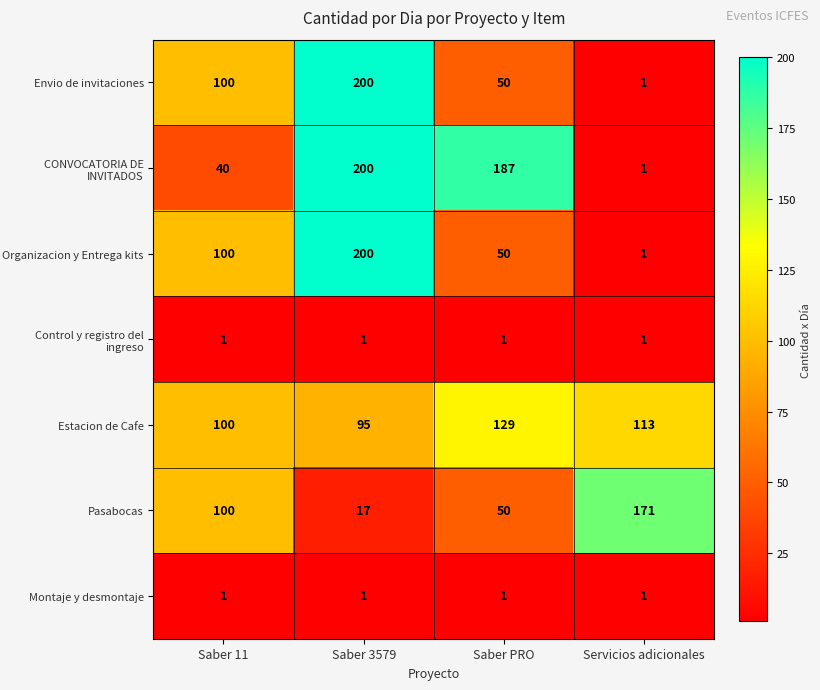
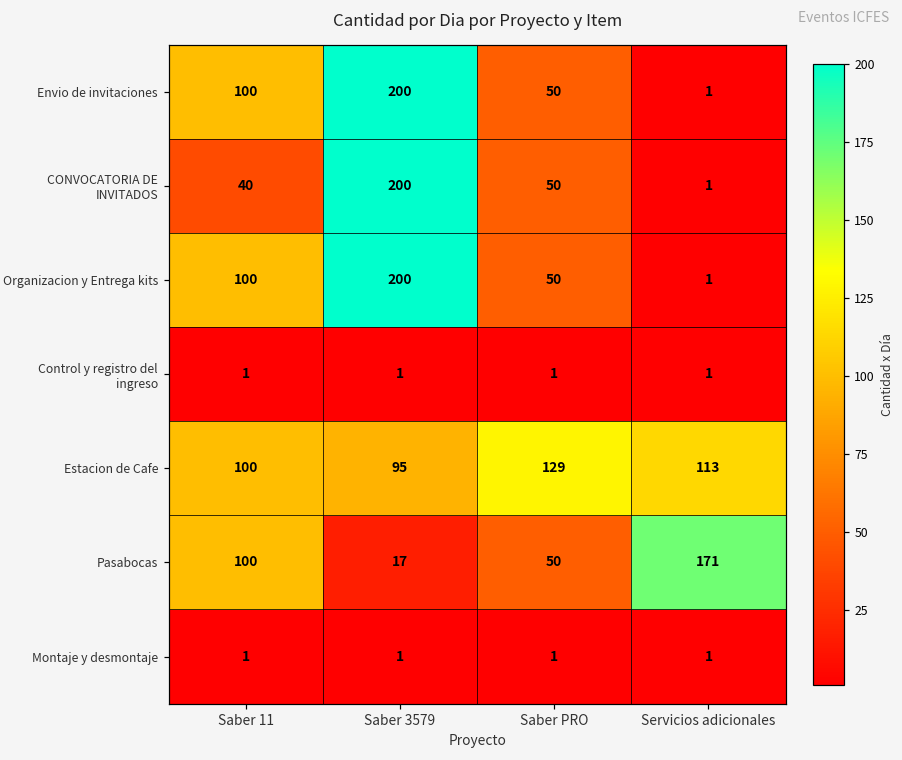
CONVOCATORIA DE INVITADOS, Saber PRO: 187 -> 50
